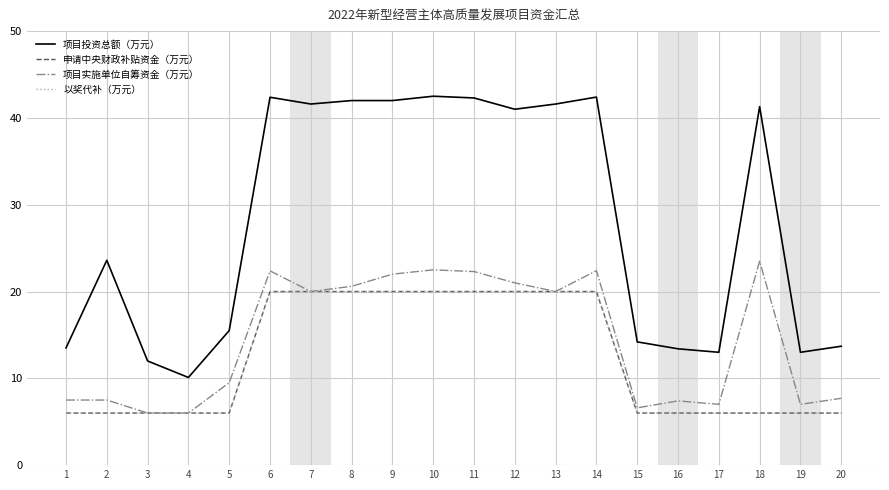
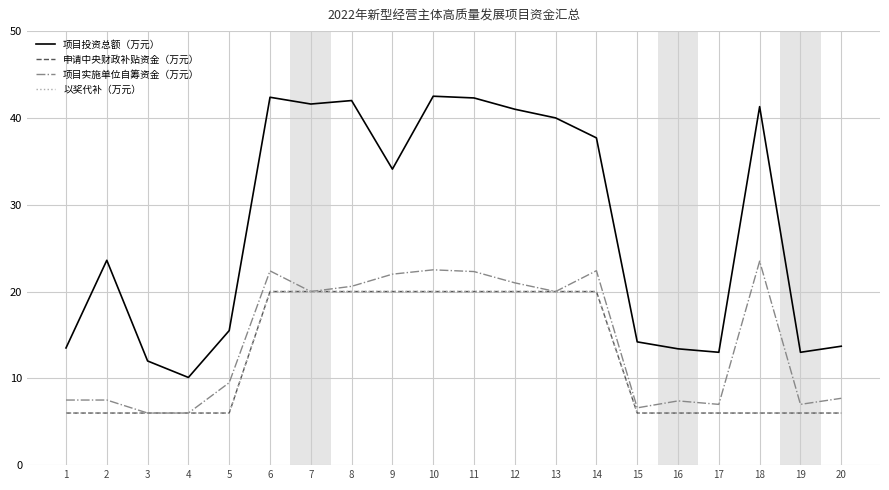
项目投资总额（万元）, 9: 42 -> 34
项目投资总额（万元）, 13: 42 -> 40
项目投资总额（万元）, 14: 42 -> 38
